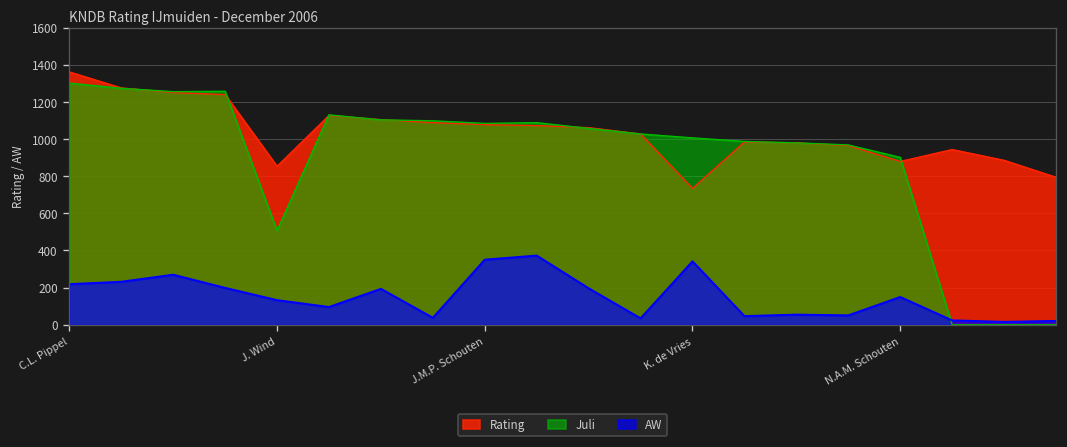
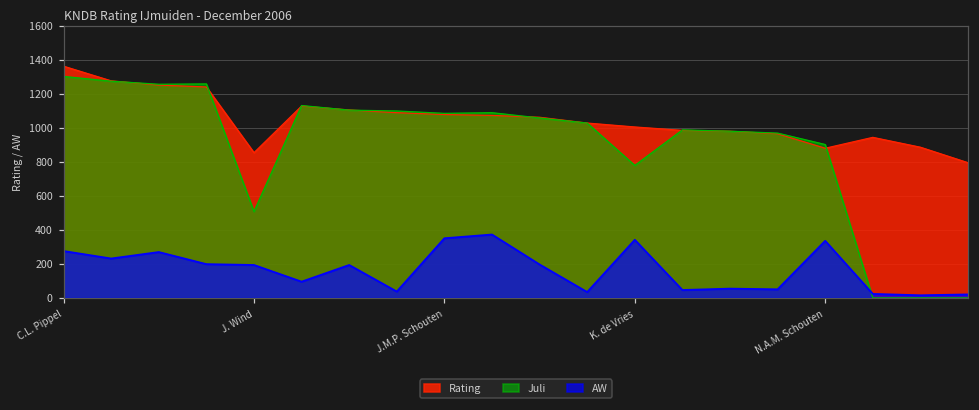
AW, C.L. Pippel: 220 -> 280
AW, J. Wind: 130 -> 190
Rating, K. de Vries: 730 -> 1000
Juli, K. de Vries: 1010 -> 780
AW, N.A.M. Schouten: 150 -> 340
